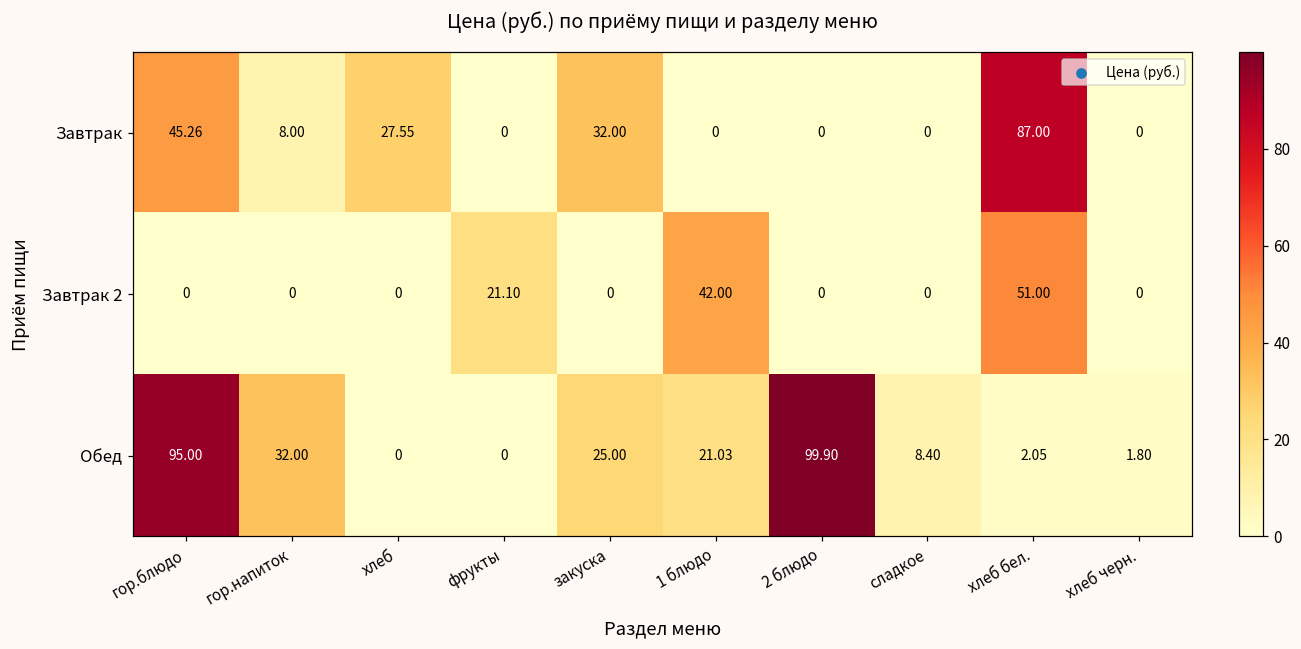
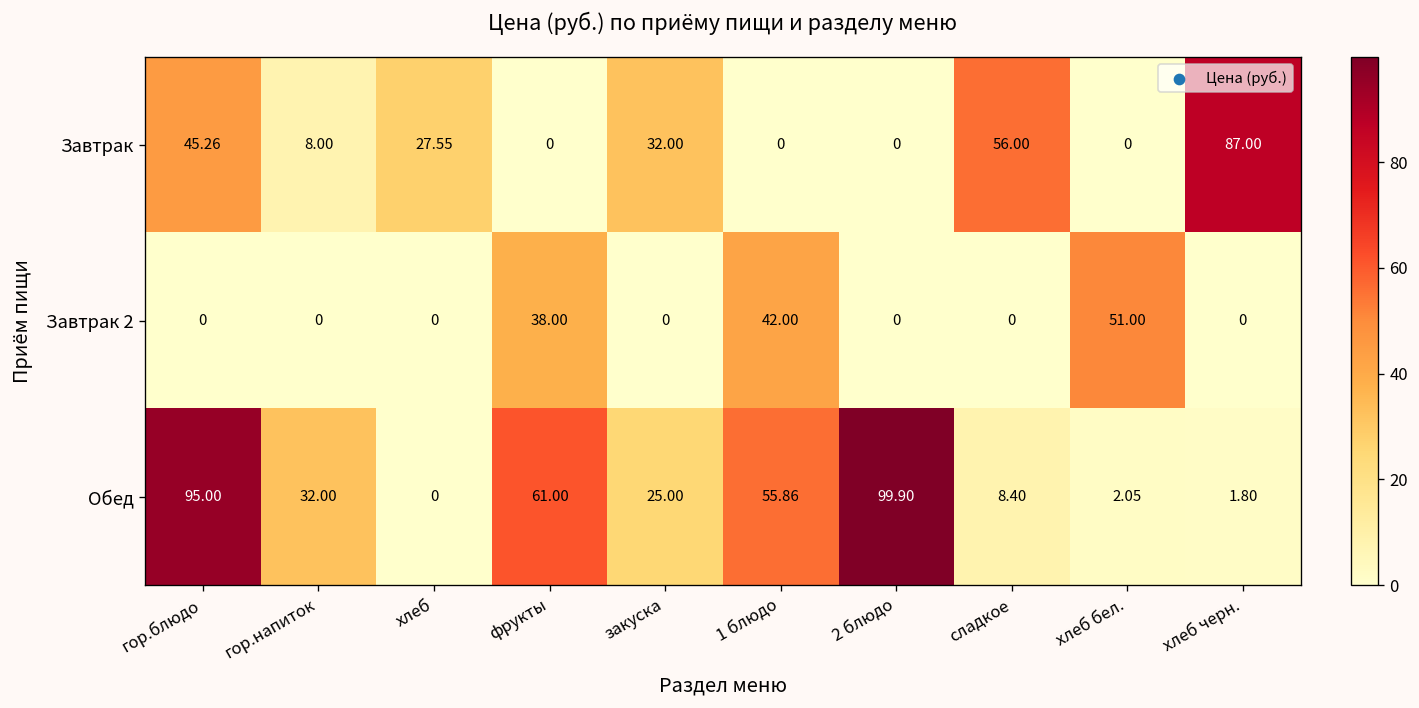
Завтрак, сладкое: 0 -> 56.00
Завтрак, хлеб бел.: 87.00 -> 0
Завтрак, хлеб черн.: 0 -> 87.00
Завтрак 2, фрукты: 21.10 -> 38.00
Обед, фрукты: 0 -> 61.00
Обед, 1 блюдо: 21.03 -> 55.86
